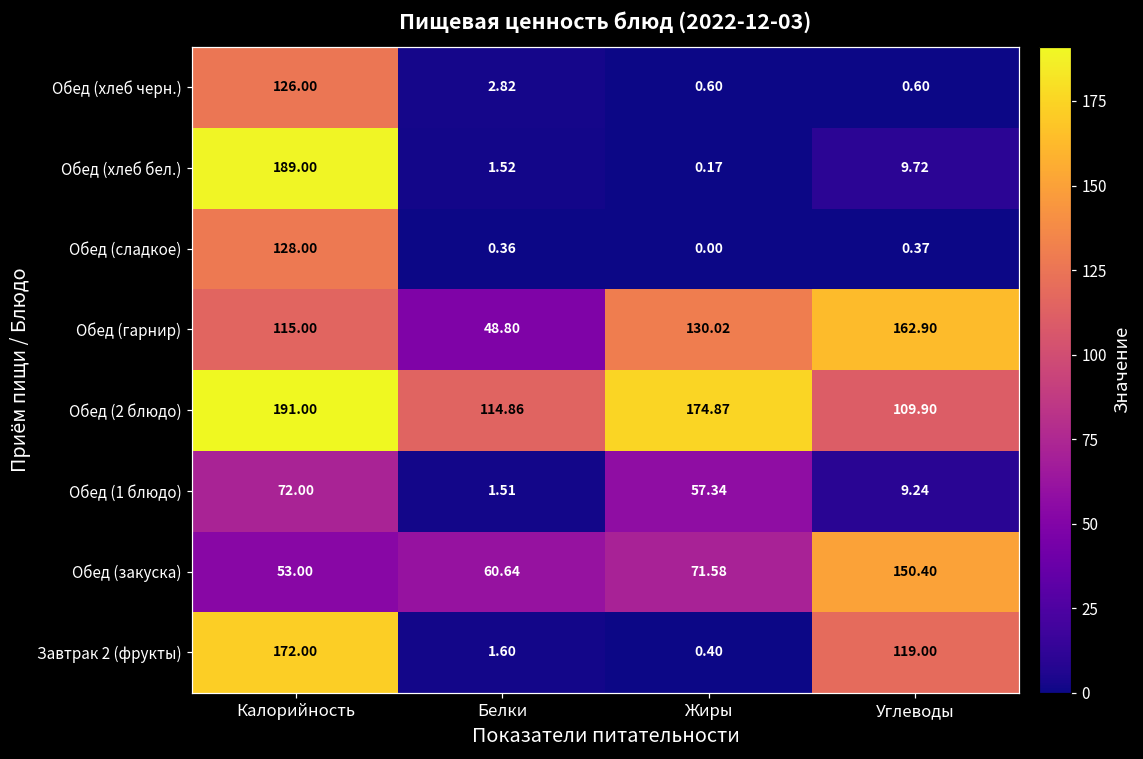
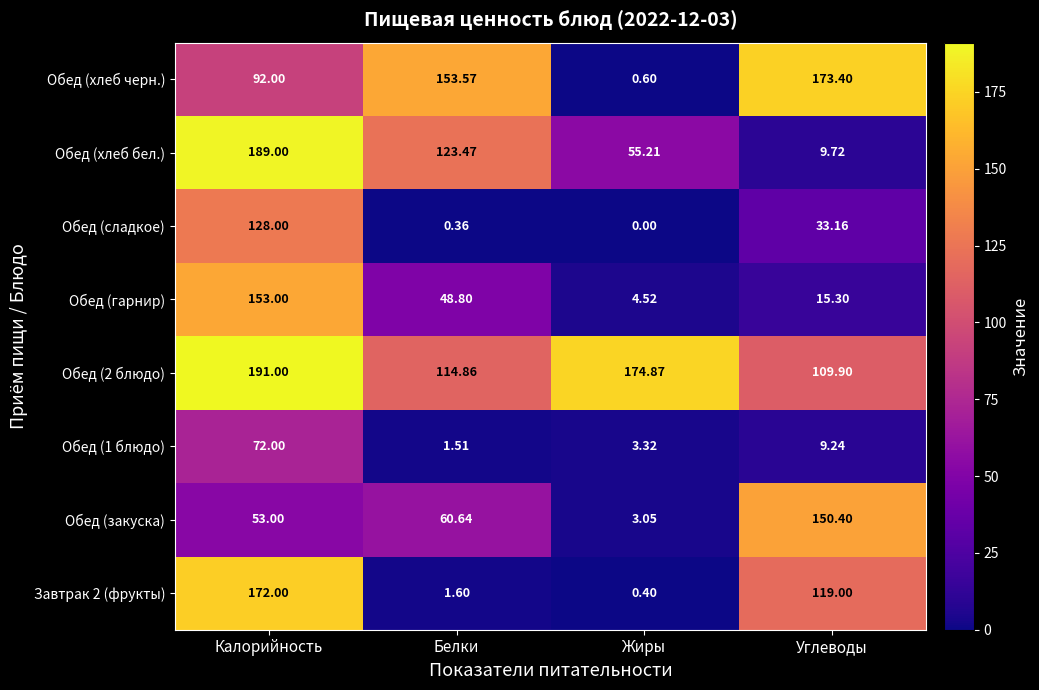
Обед (хлеб черн.), Калорийность: 126.00 -> 92.00
Обед (хлеб черн.), Белки: 2.82 -> 153.57
Обед (хлеб черн.), Углеводы: 0.60 -> 173.40
Обед (хлеб бел.), Белки: 1.52 -> 123.47
Обед (хлеб бел.), Жиры: 0.17 -> 55.21
Обед (сладкое), Углеводы: 0.37 -> 33.16
Обед (гарнир), Калорийность: 115.00 -> 153.00
Обед (гарнир), Жиры: 130.02 -> 4.52
Обед (гарнир), Углеводы: 162.90 -> 15.30
Обед (1 блюдо), Жиры: 57.34 -> 3.32
Обед (закуска), Жиры: 71.58 -> 3.05
